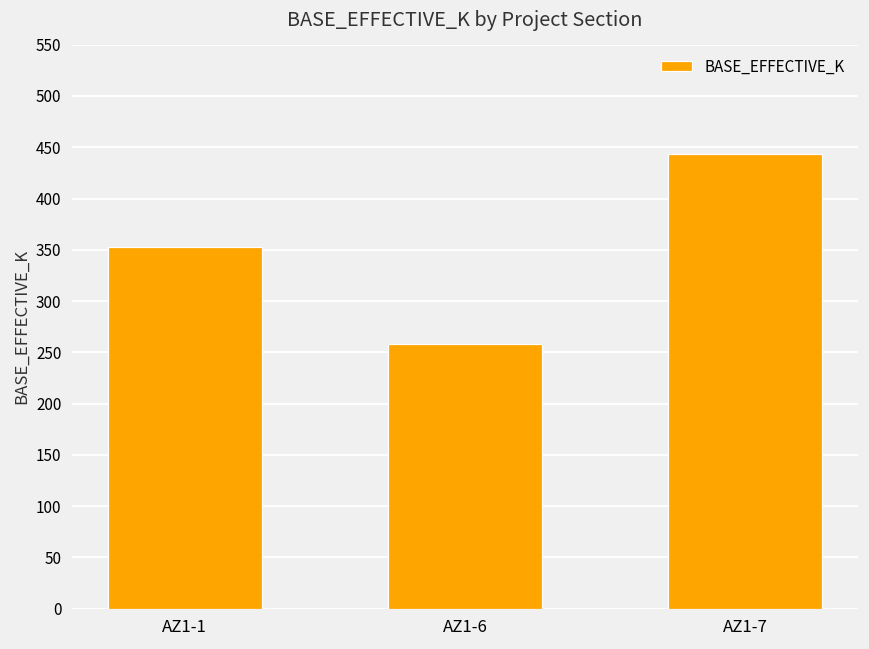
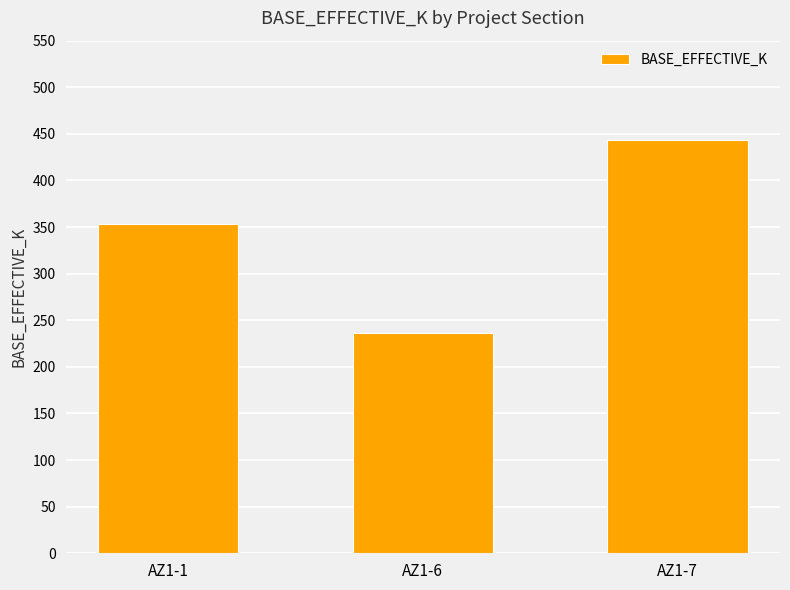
AZ1-6: 260 -> 240
